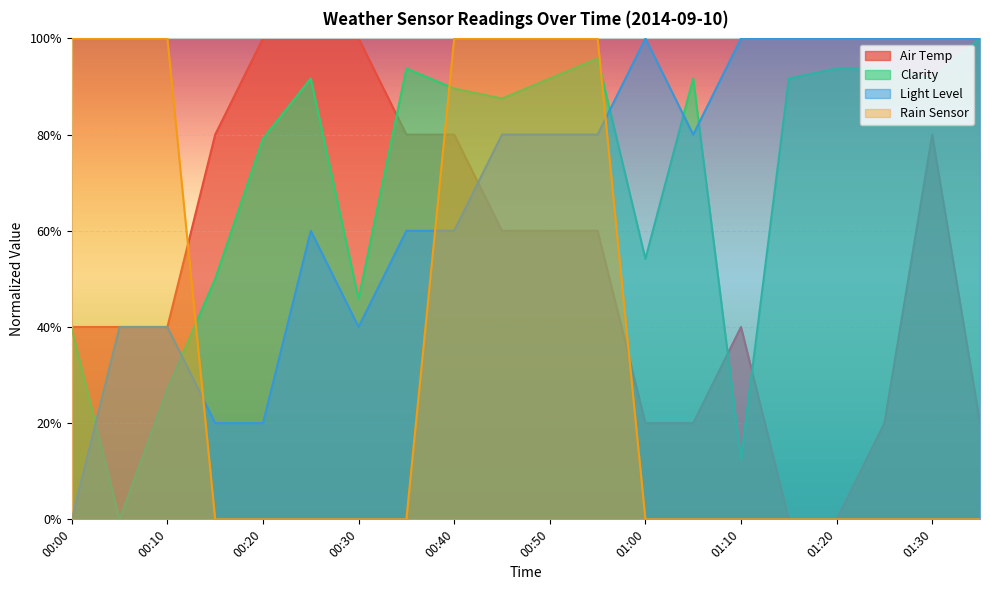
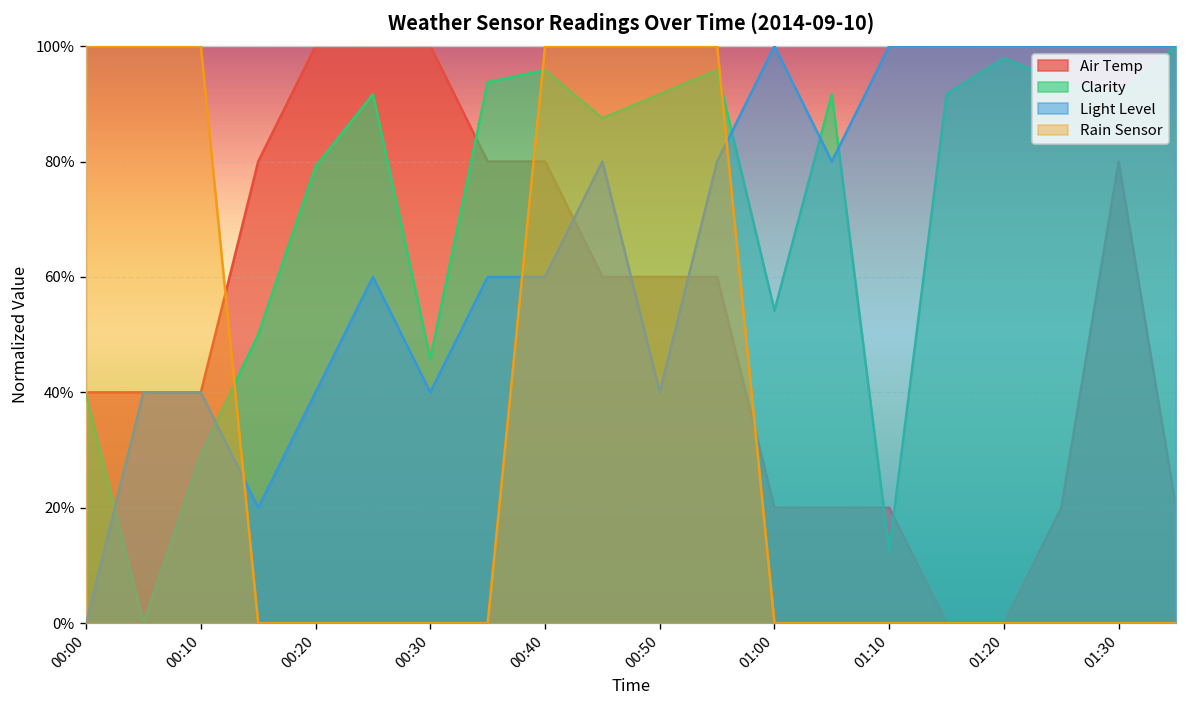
Clarity, 00:10: 27% -> 29%
Light Level, 00:20: 20% -> 40%
Clarity, 00:40: 90% -> 96%
Light Level, 00:50: 80% -> 40%
Air Temp, 01:10: 40% -> 20%
Clarity, 01:20: 94% -> 98%
